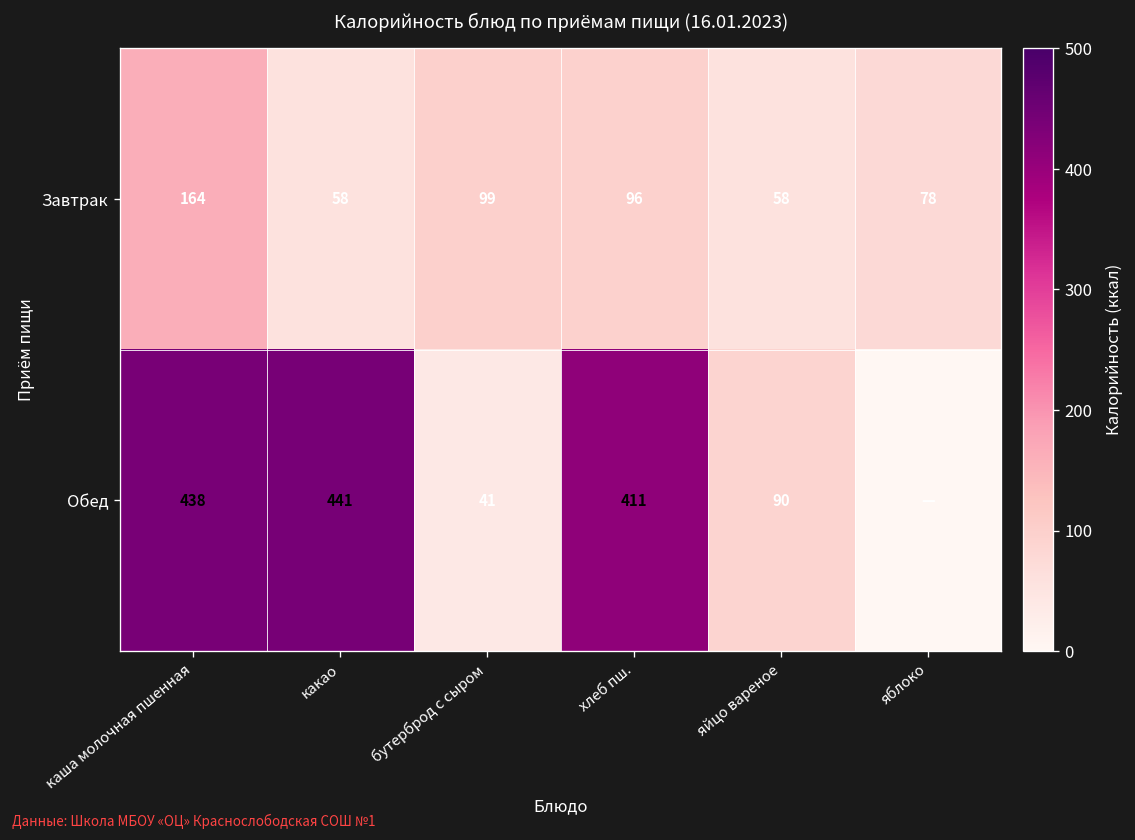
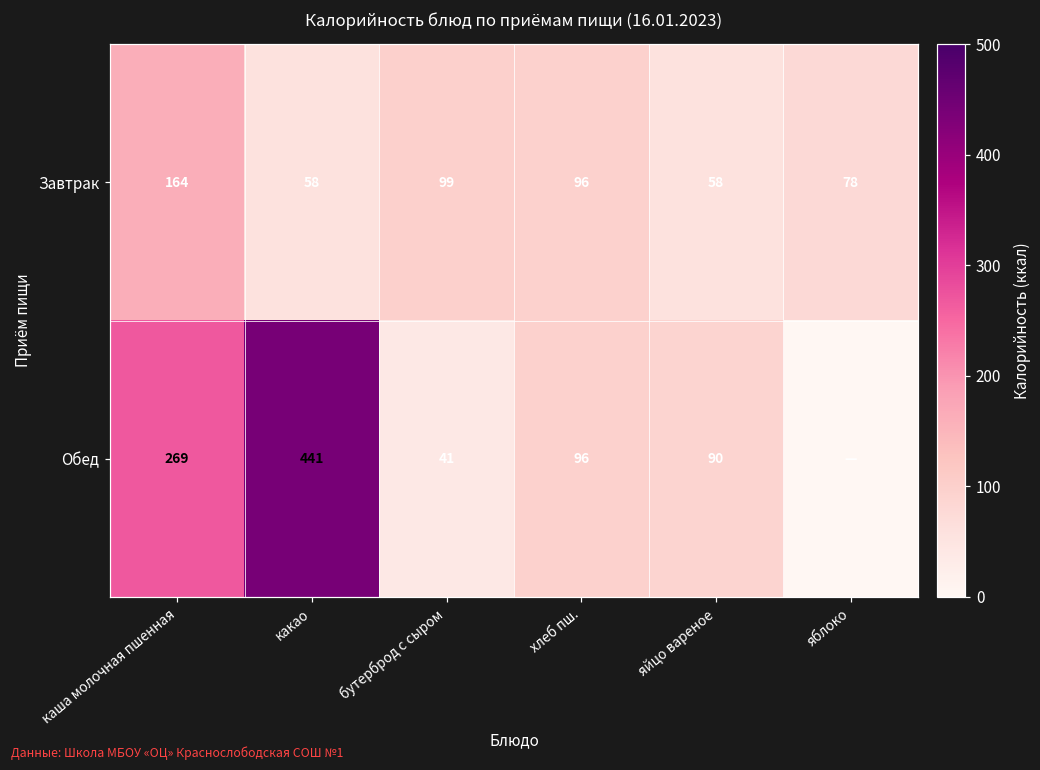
Обед, каша молочная пшенная: 438 -> 269
Обед, хлеб пш.: 411 -> 96
